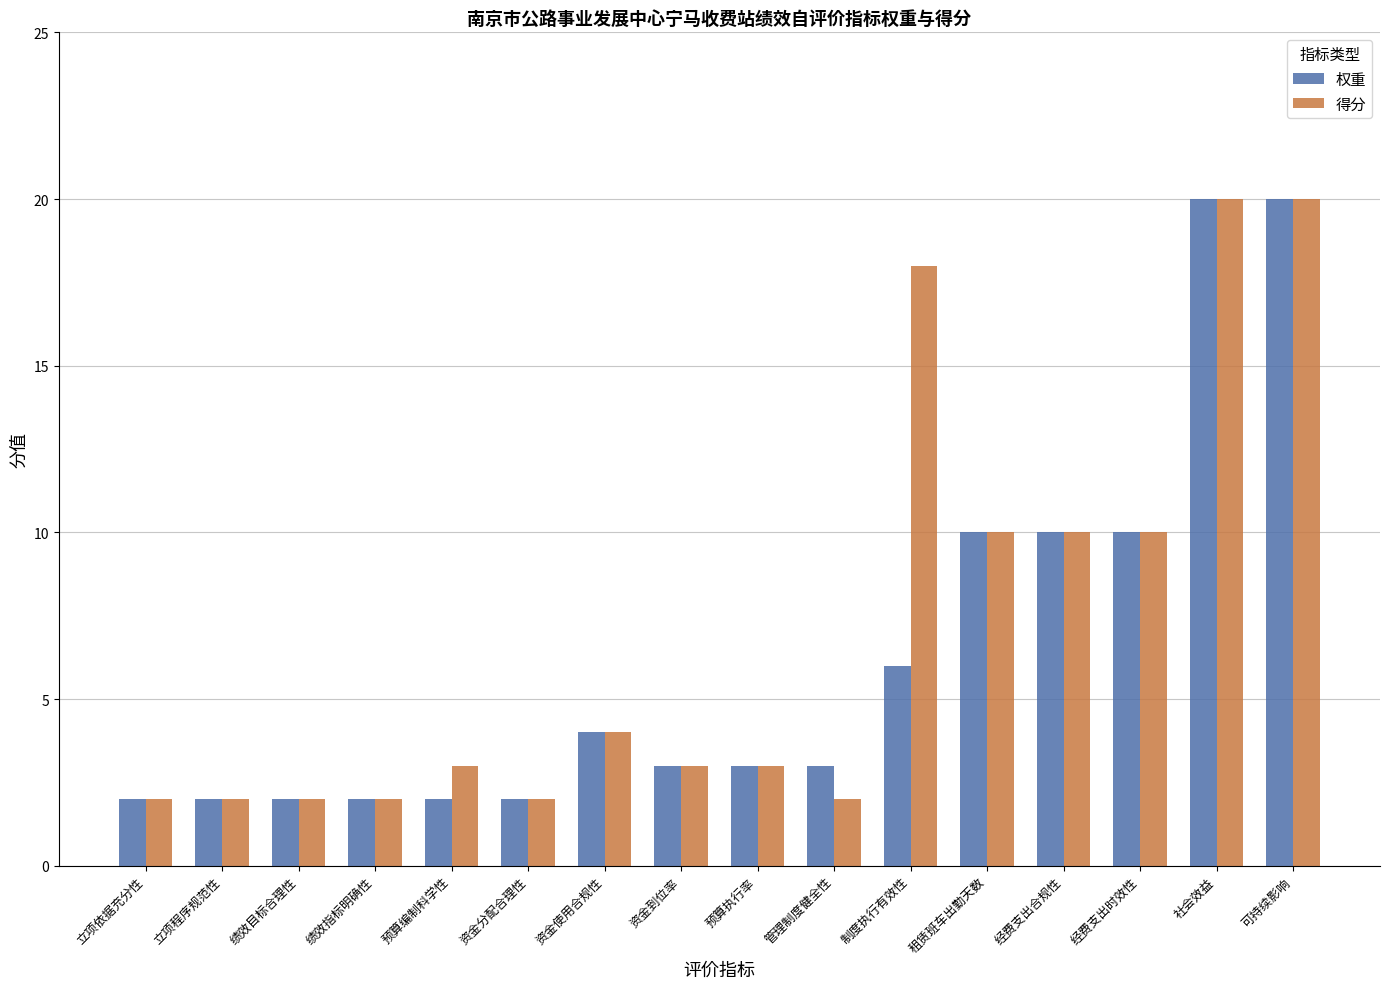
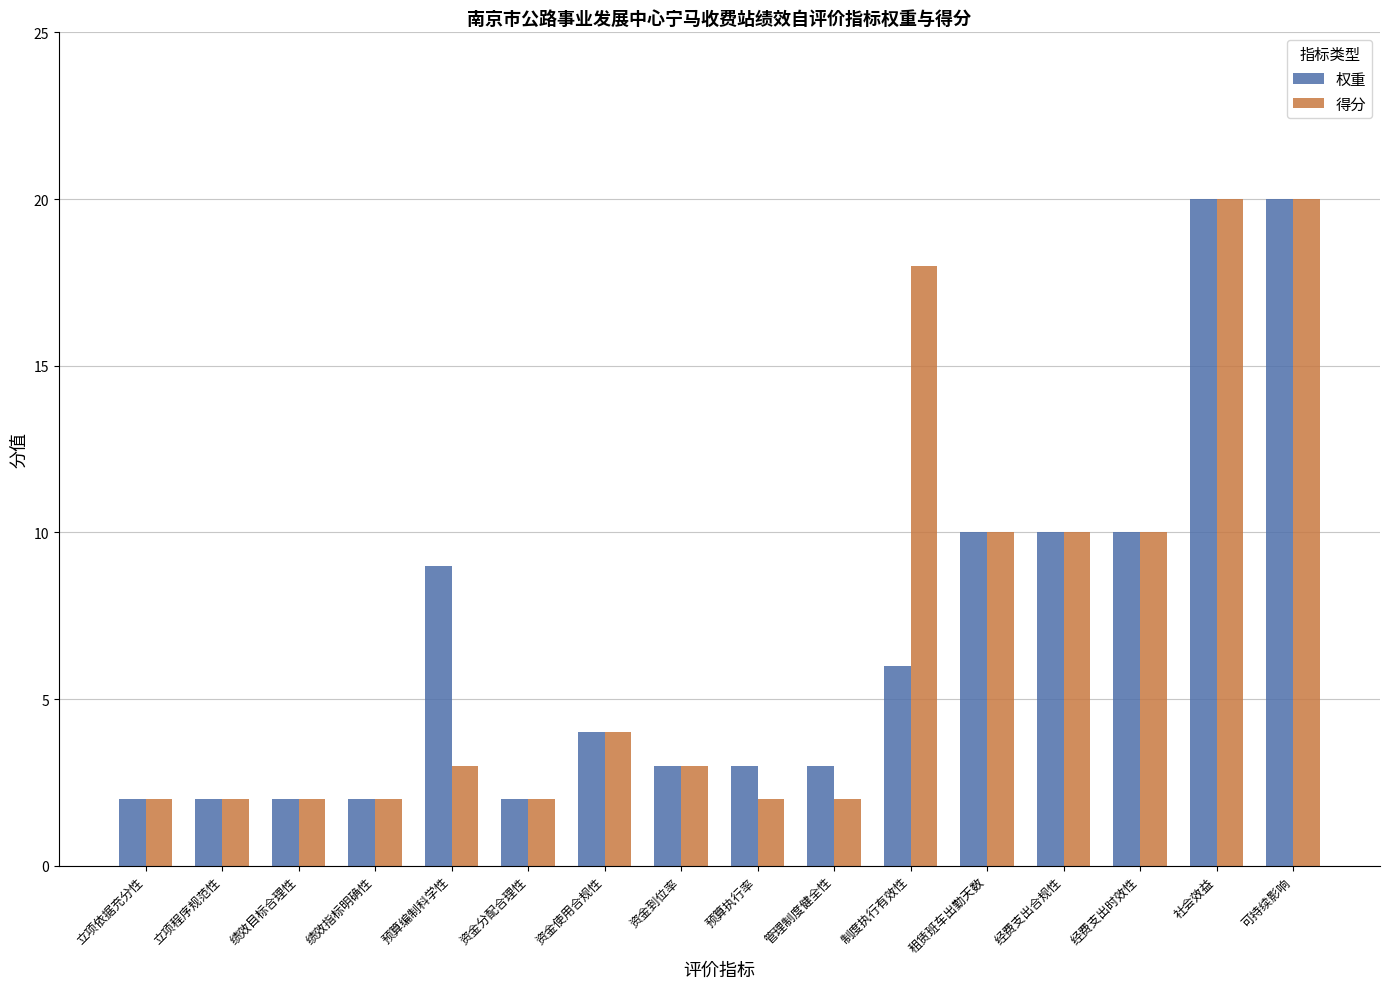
权重, 预算编制科学性: 2 -> 9
得分, 预算执行率: 3 -> 2
